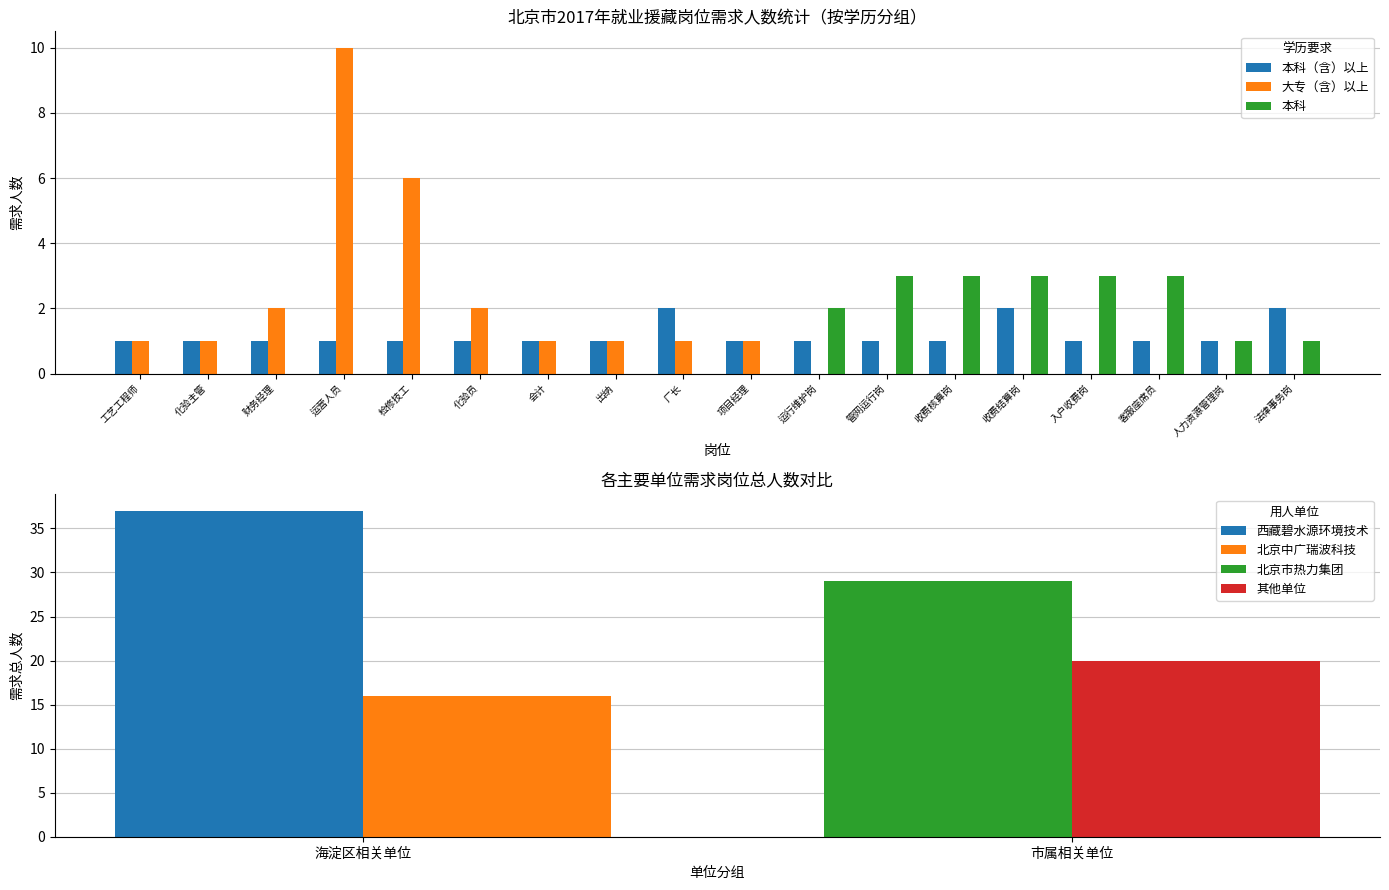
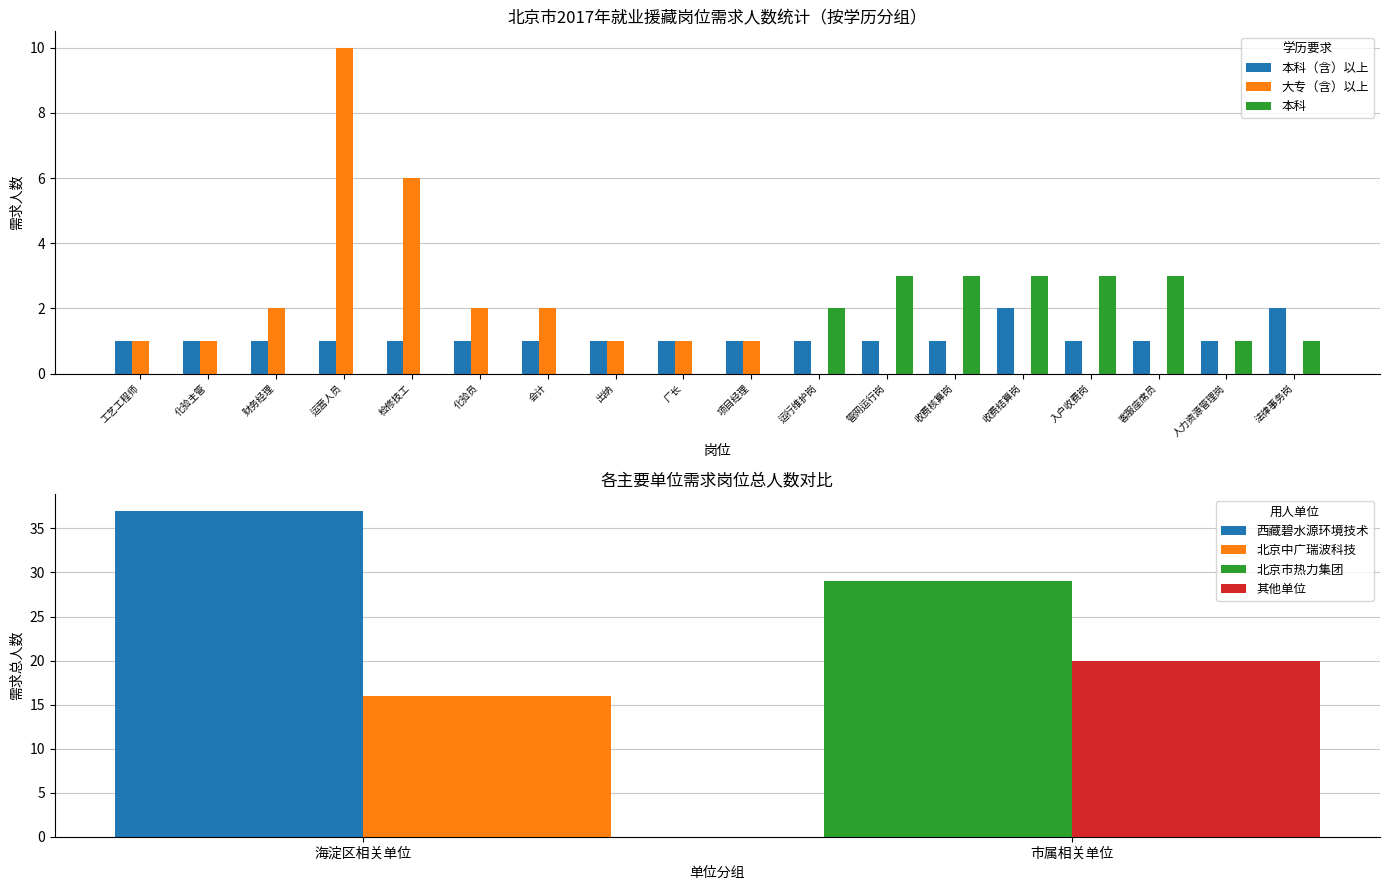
北京市2017年就业援藏岗位需求人数统计（按学历分组）, 大专（含）以上, 会计: 1 -> 2
北京市2017年就业援藏岗位需求人数统计（按学历分组）, 本科（含）以上, 厂长: 2 -> 1
